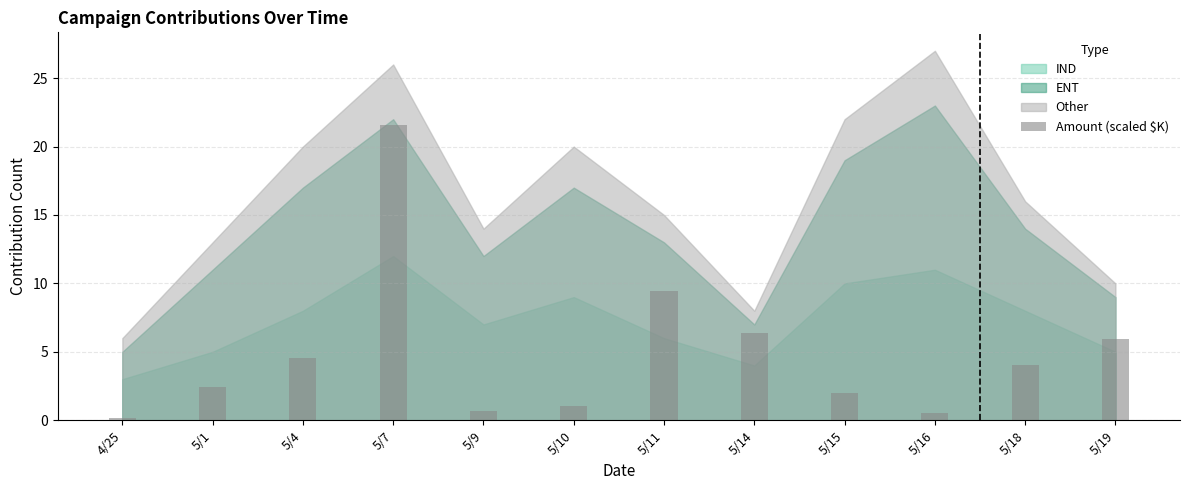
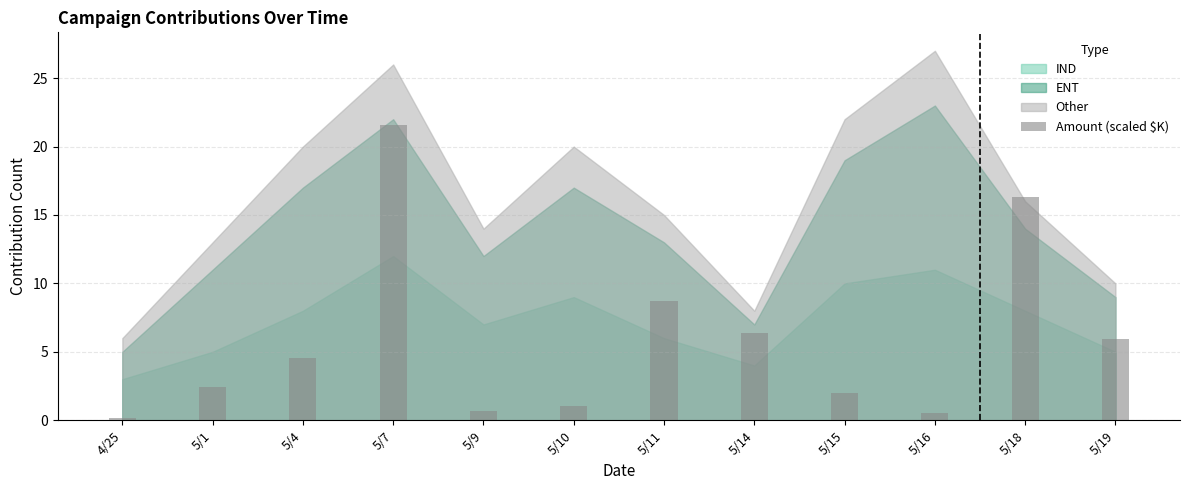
Amount (scaled $K), 5/11: 9.4 -> 8.7
Amount (scaled $K), 5/18: 4.0 -> 16.3
